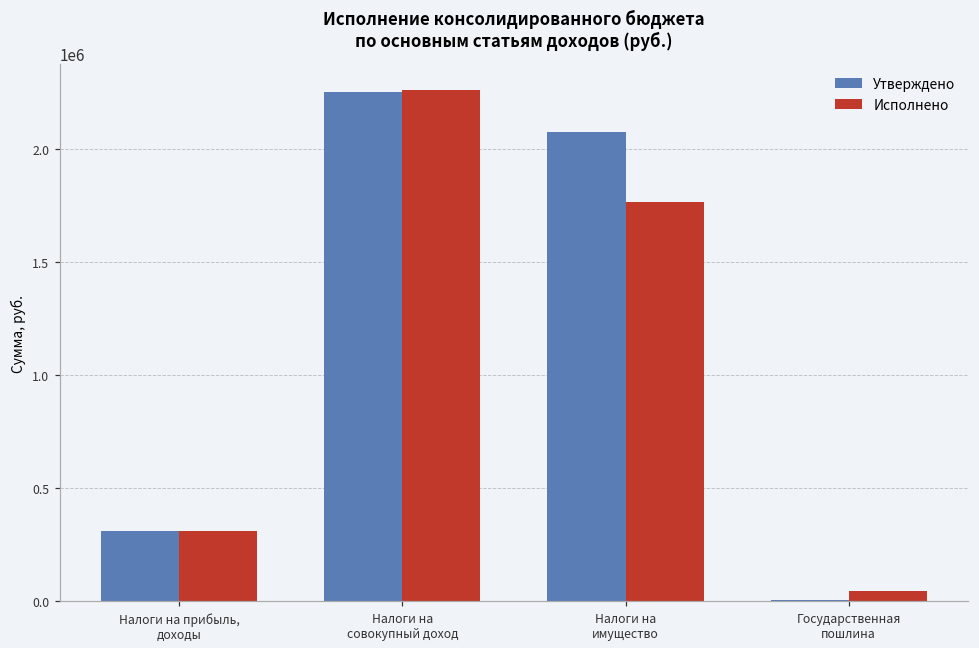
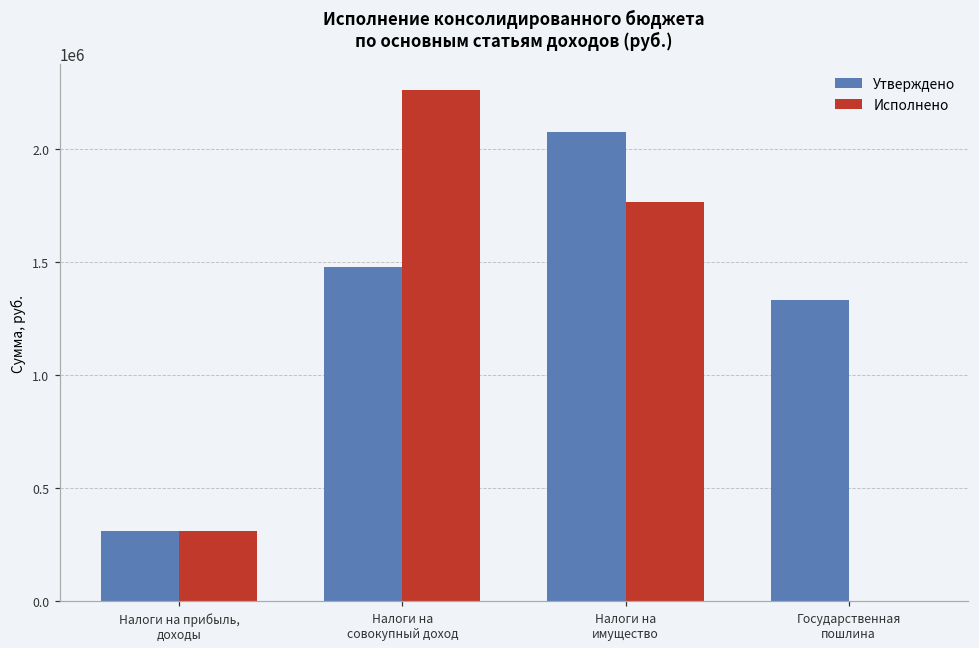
Утверждено, Налоги на совокупный доход: 2250000 -> 1480000
Утверждено, Государственная пошлина: 10000 -> 1330000
Исполнено, Государственная пошлина: 40000 -> 0
